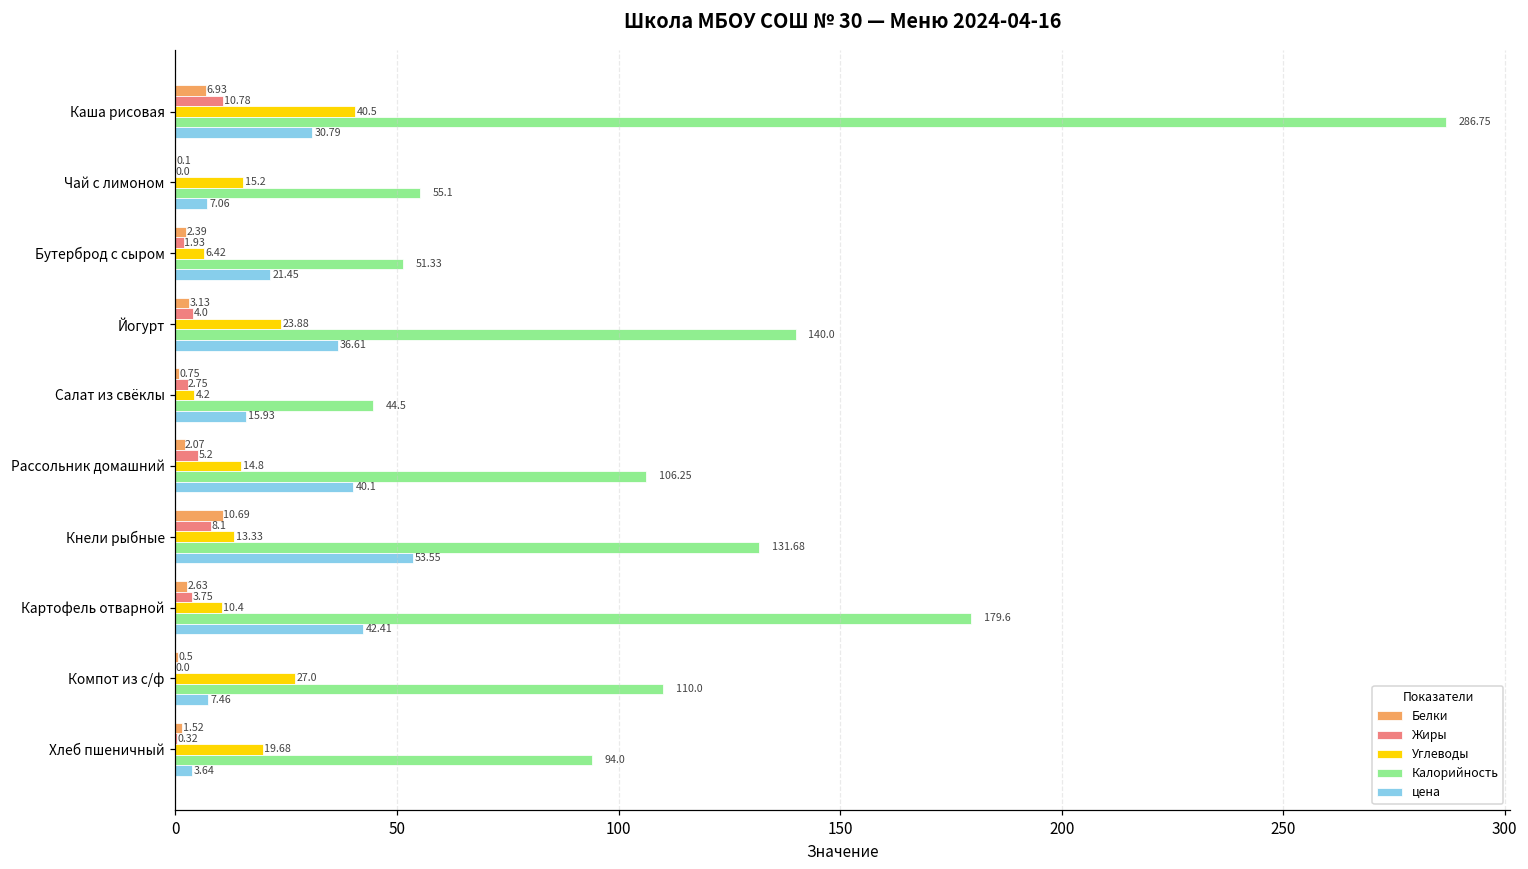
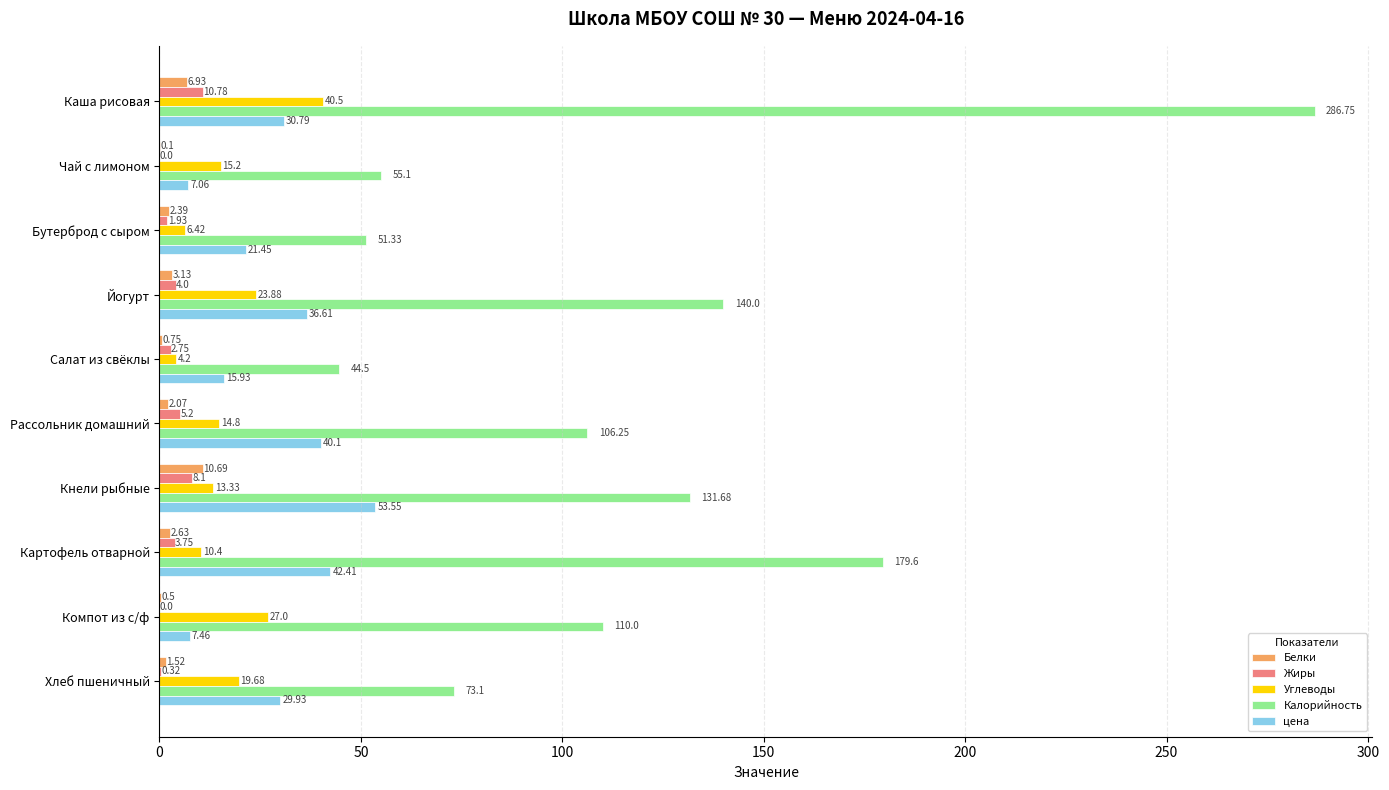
Калорийность, Хлеб пшеничный: 94.0 -> 73.1
цена, Хлеб пшеничный: 3.64 -> 29.93
